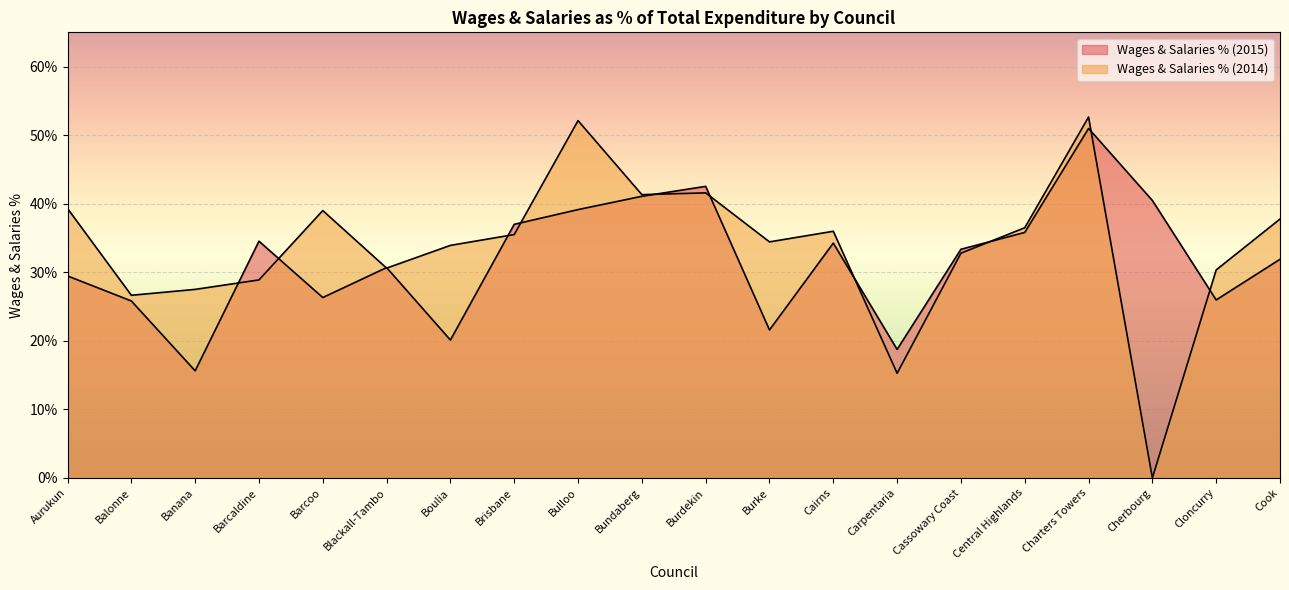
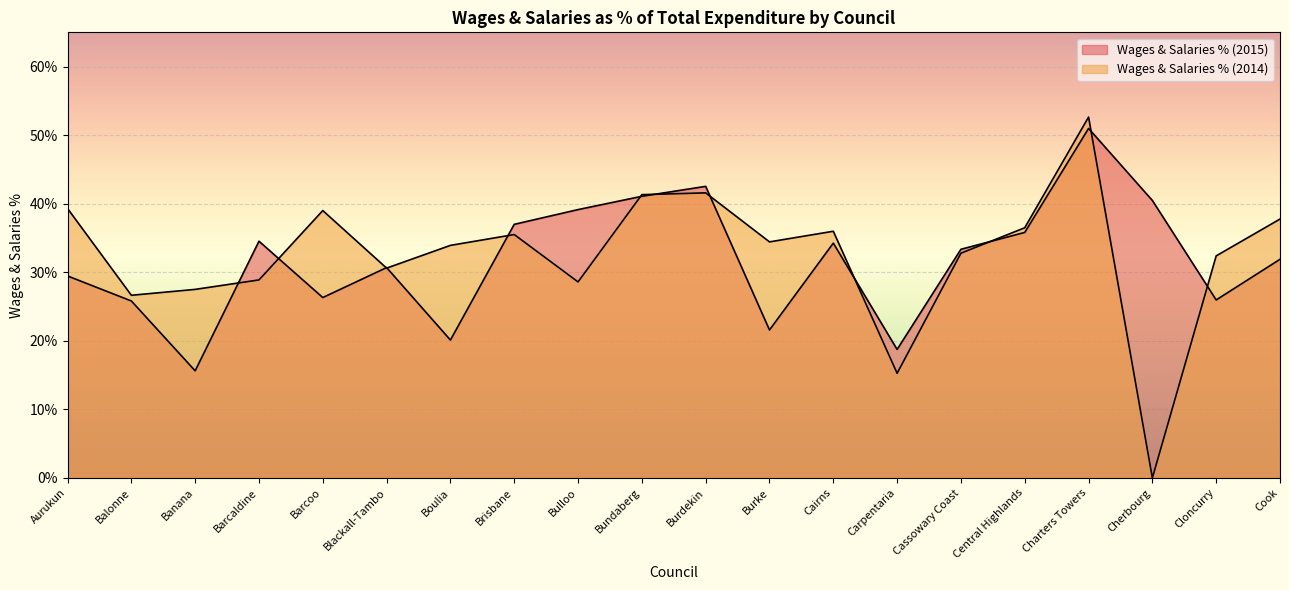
Wages & Salaries % (2014), Bulloo: 52% -> 29%
Wages & Salaries % (2014), Cloncurry: 30% -> 32%
